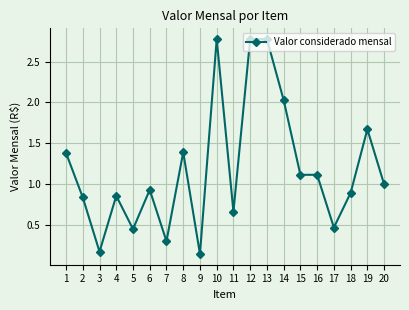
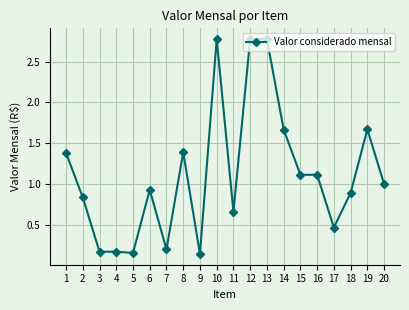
4: 0.9 -> 0.2
5: 0.4 -> 0.2
7: 0.3 -> 0.2
14: 2.0 -> 1.7
